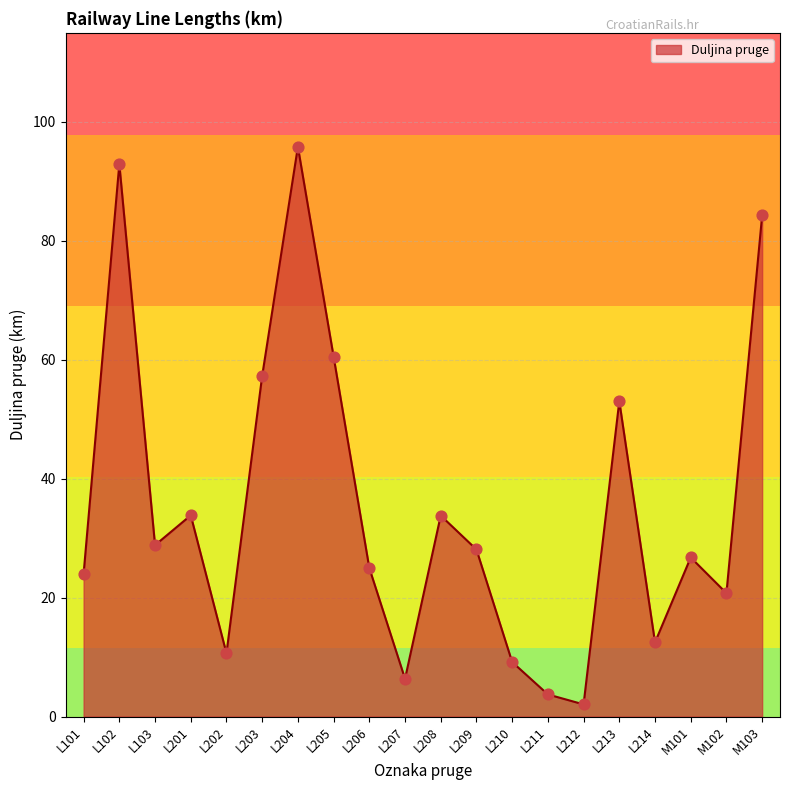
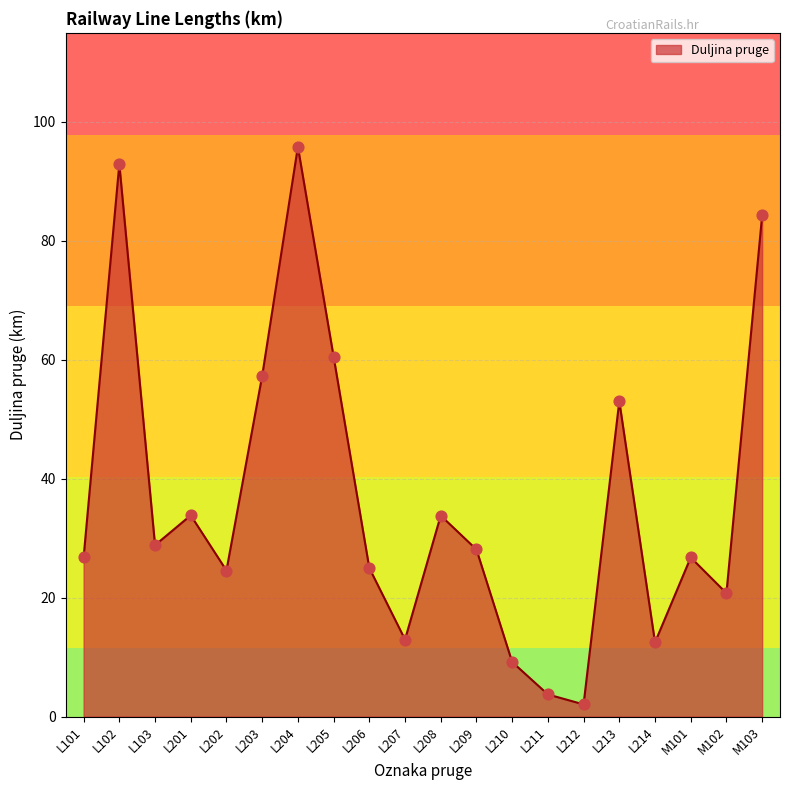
L101: 24 -> 27
L202: 11 -> 25
L207: 6 -> 13
